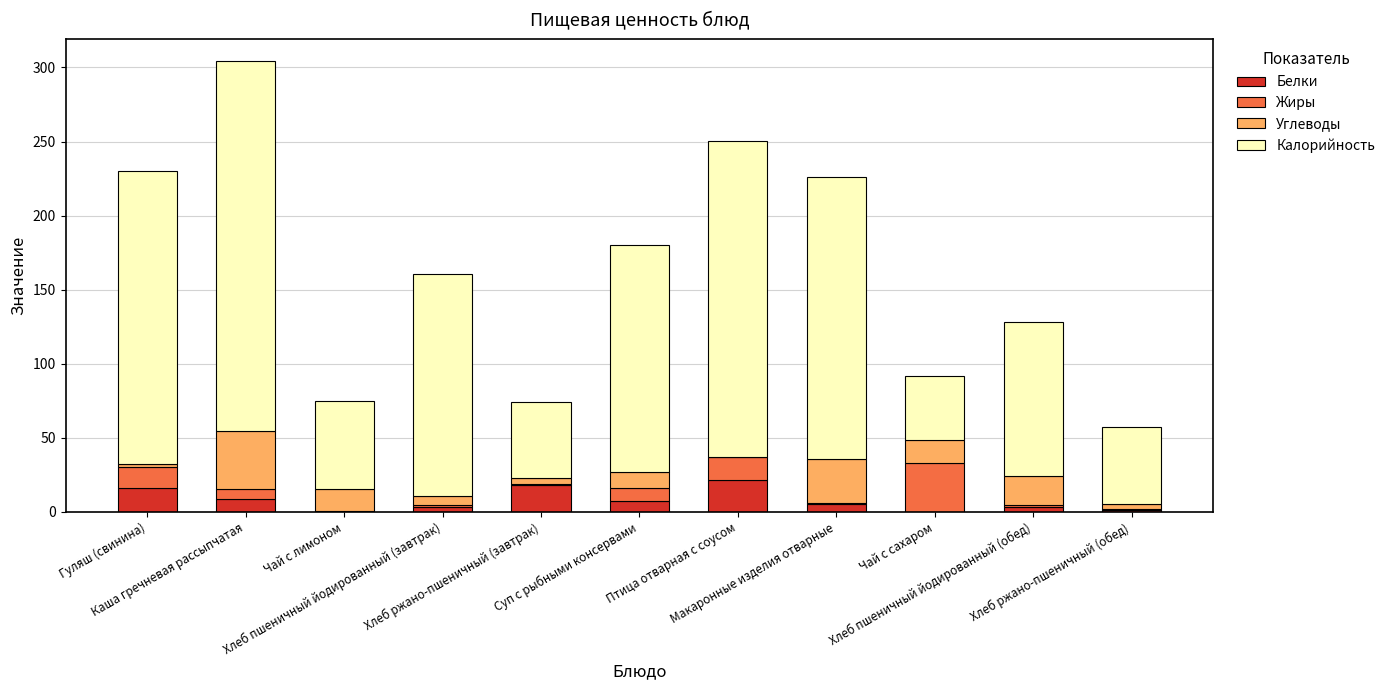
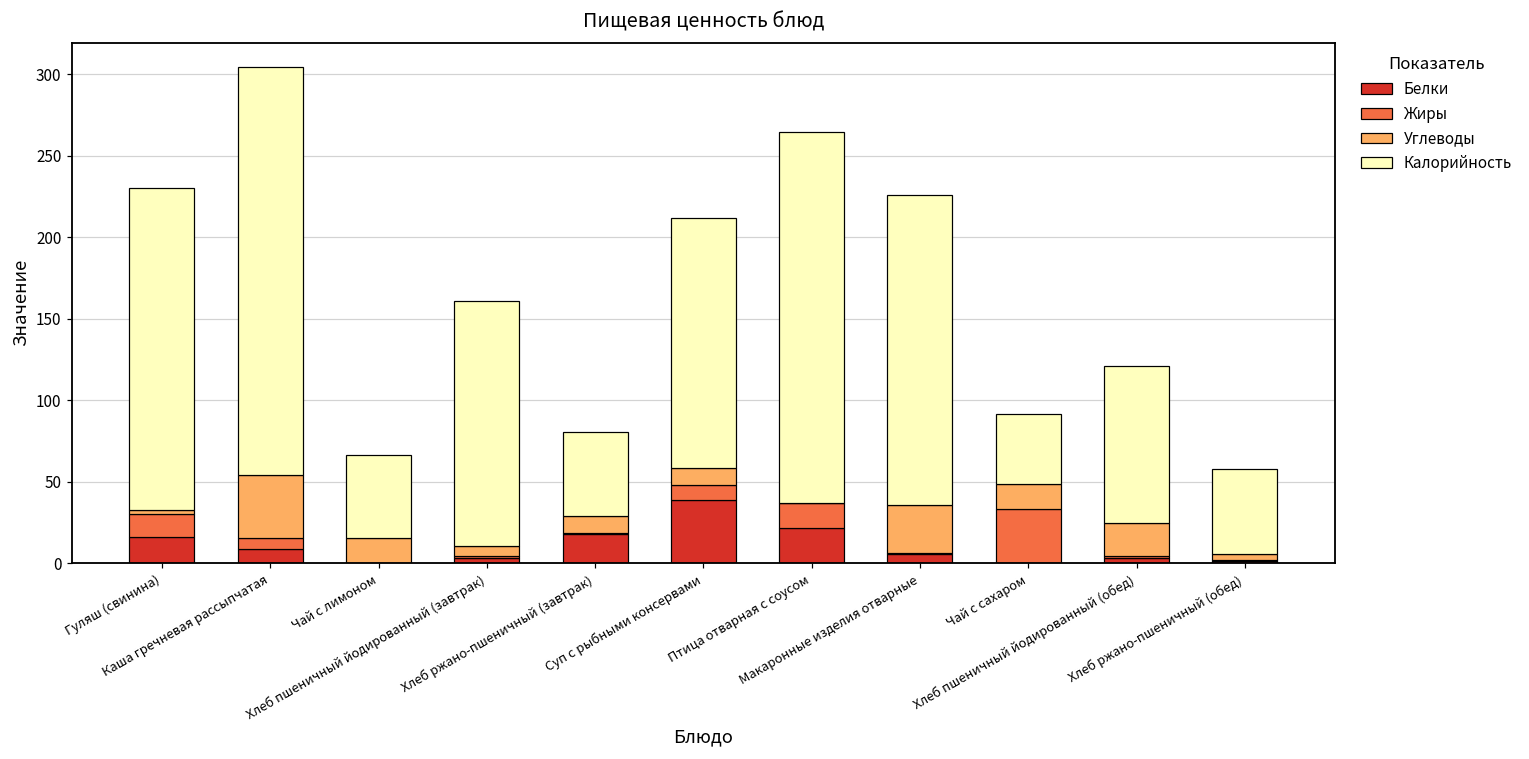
Калорийность, Чай с лимоном: 59 -> 51
Углеводы, Хлеб ржано-пшеничный (завтрак): 4 -> 10
Белки, Суп с рыбными консервами: 7 -> 39
Калорийность, Птица отварная с соусом: 214 -> 227
Калорийность, Хлеб пшеничный йодированный (обед): 104 -> 97
